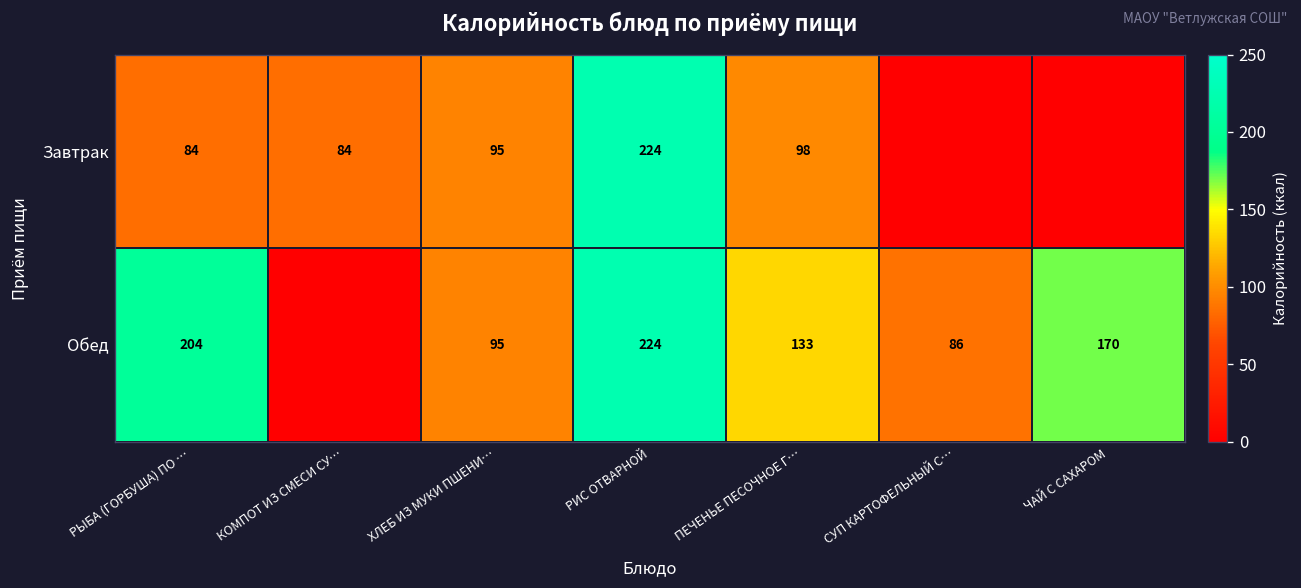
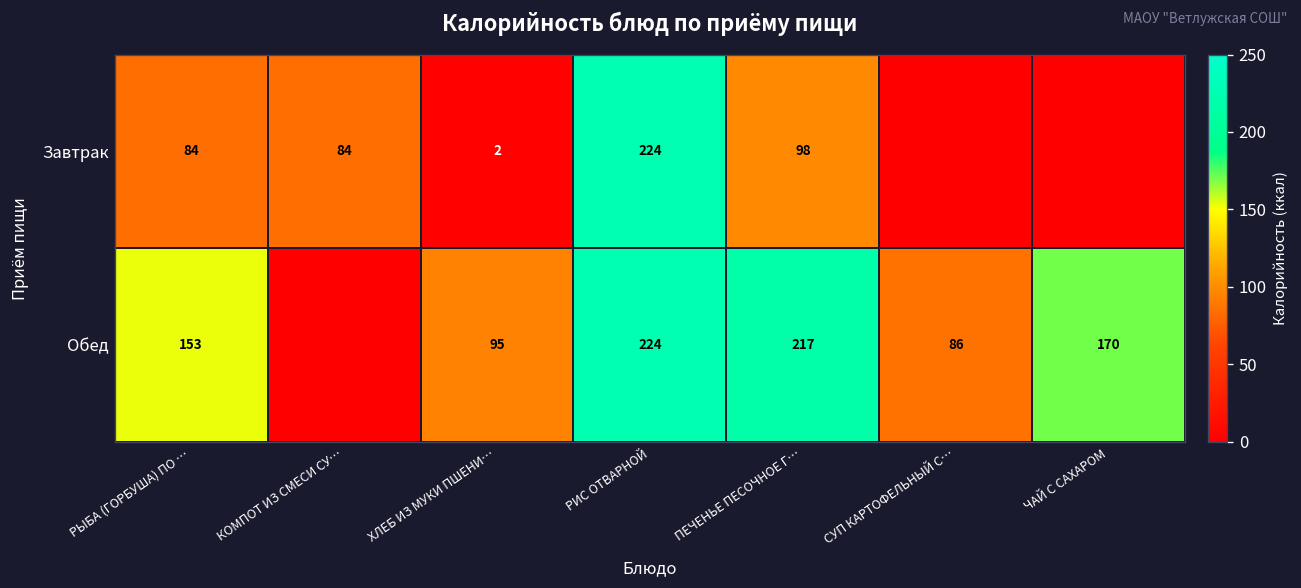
Завтрак, ХЛЕБ ИЗ МУКИ ПШЕНИ…: 95 -> 2
Обед, РЫБА (ГОРБУША) ПО …: 204 -> 153
Обед, ПЕЧЕНЬЕ ПЕСОЧНОЕ Г…: 133 -> 217
